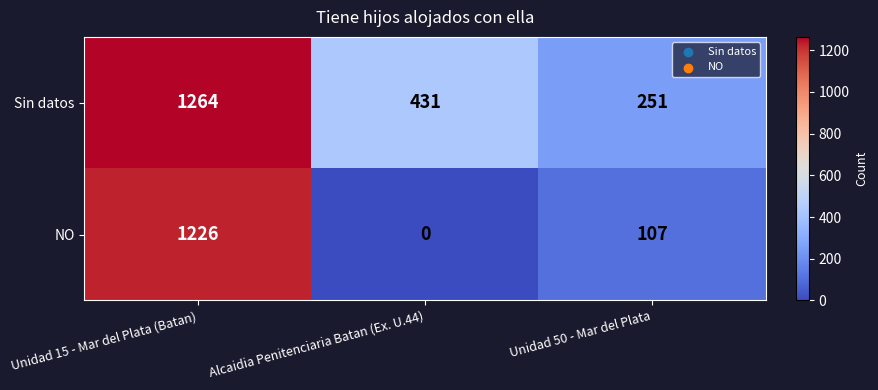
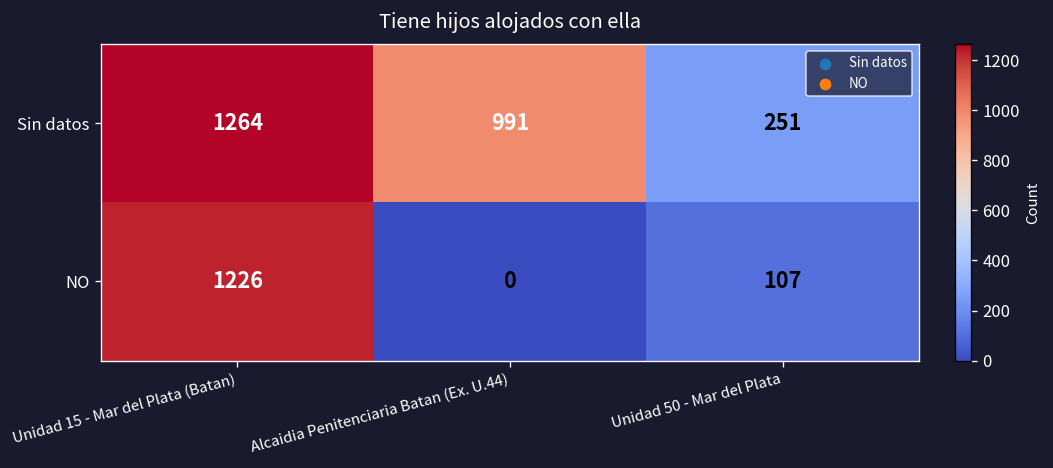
Sin datos, Alcaidia Penitenciaria Batan (Ex. U.44): 431 -> 991
